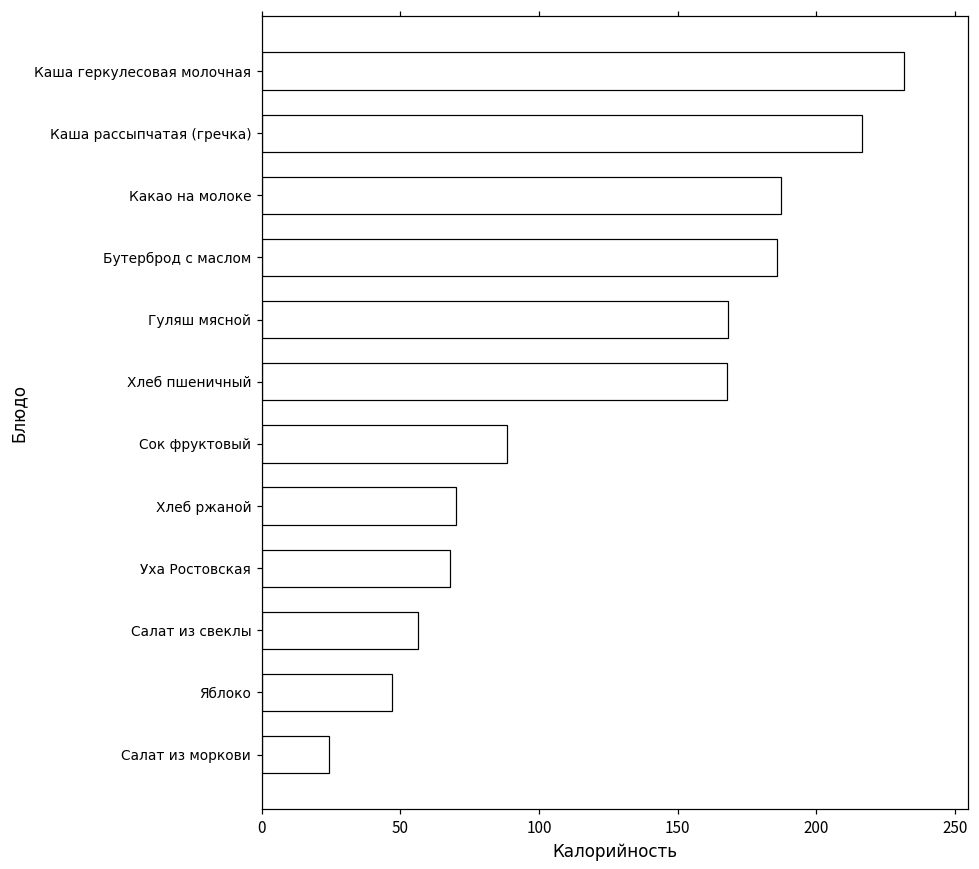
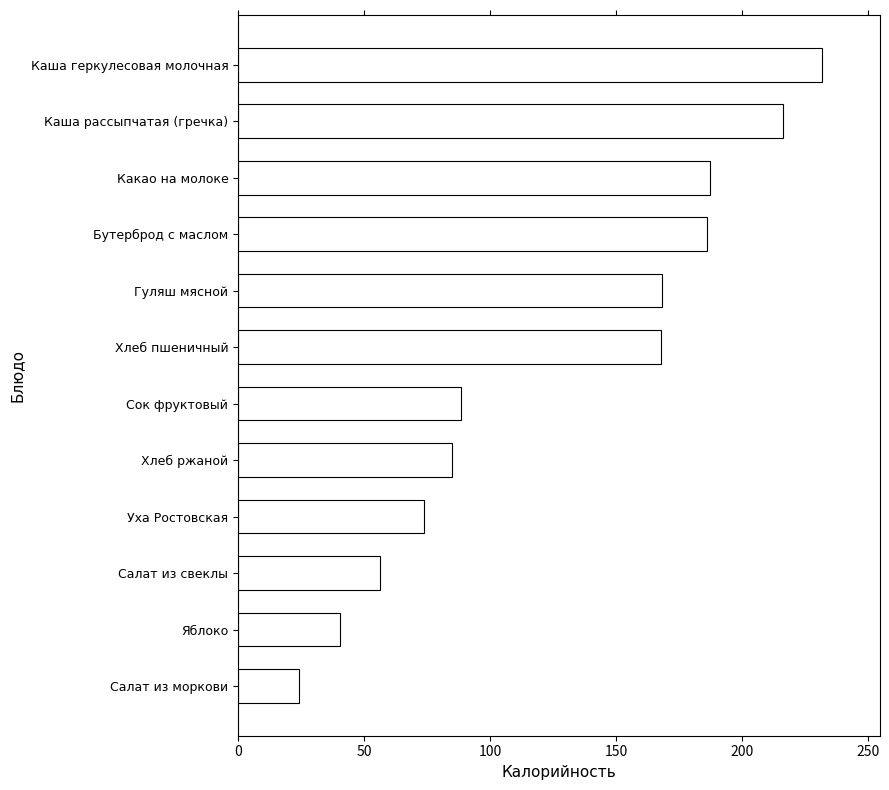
Хлеб ржаной: 70 -> 85
Уха Ростовская: 68 -> 74
Яблоко: 47 -> 41
